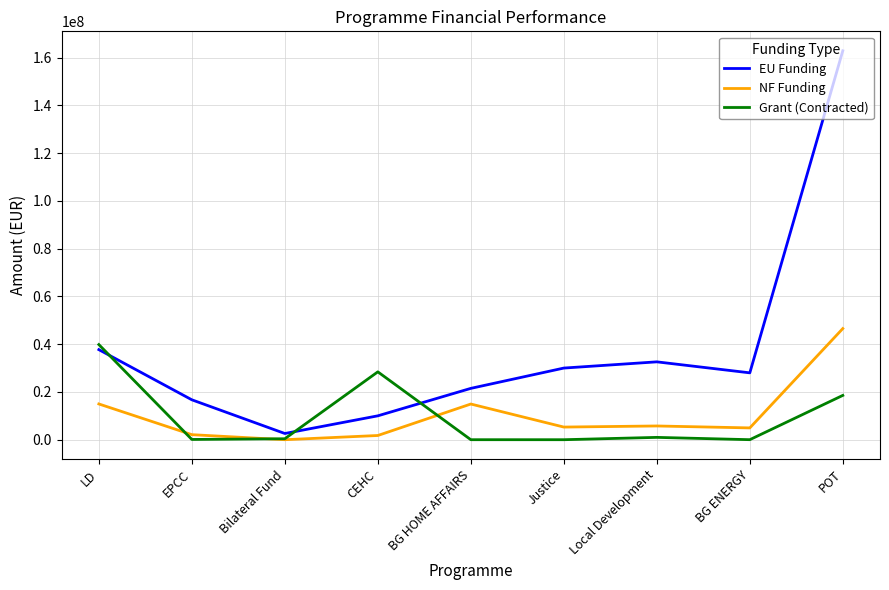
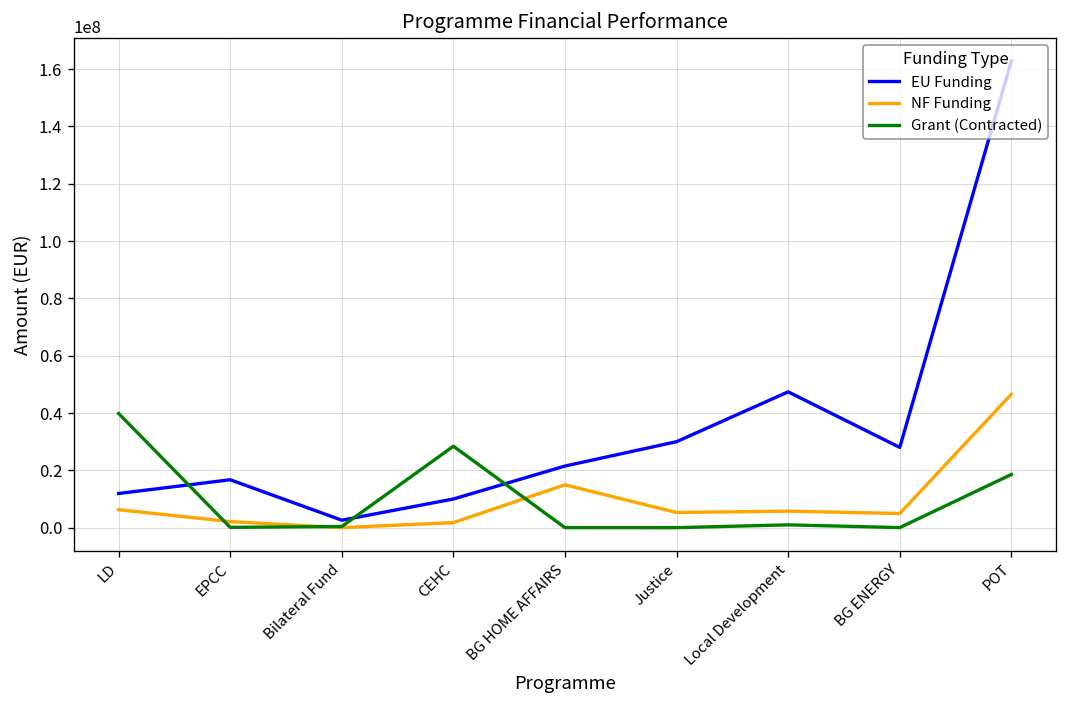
EU Funding, LD: 38000000 -> 12000000
NF Funding, LD: 15000000 -> 6000000
EU Funding, Local Development: 33000000 -> 47000000
